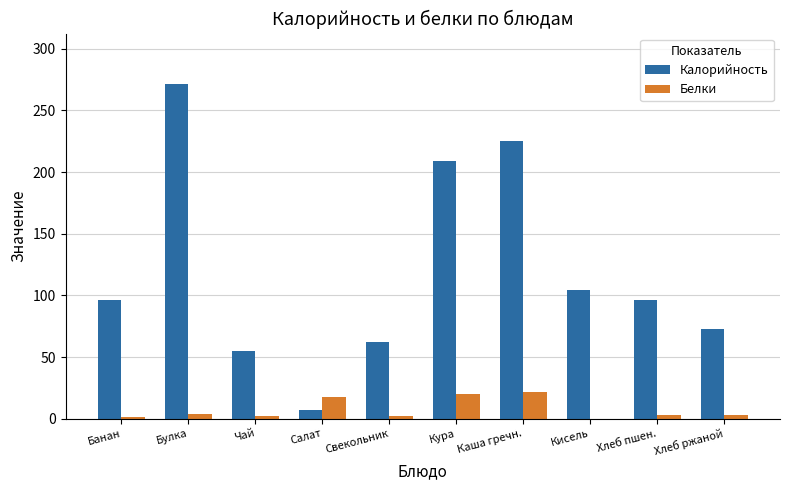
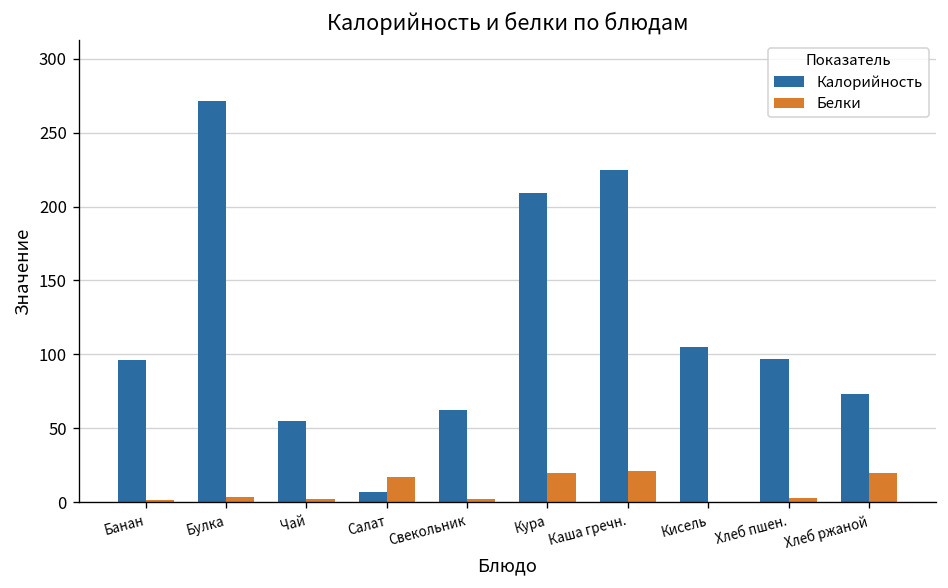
Белки, Хлеб ржаной: 3 -> 20
